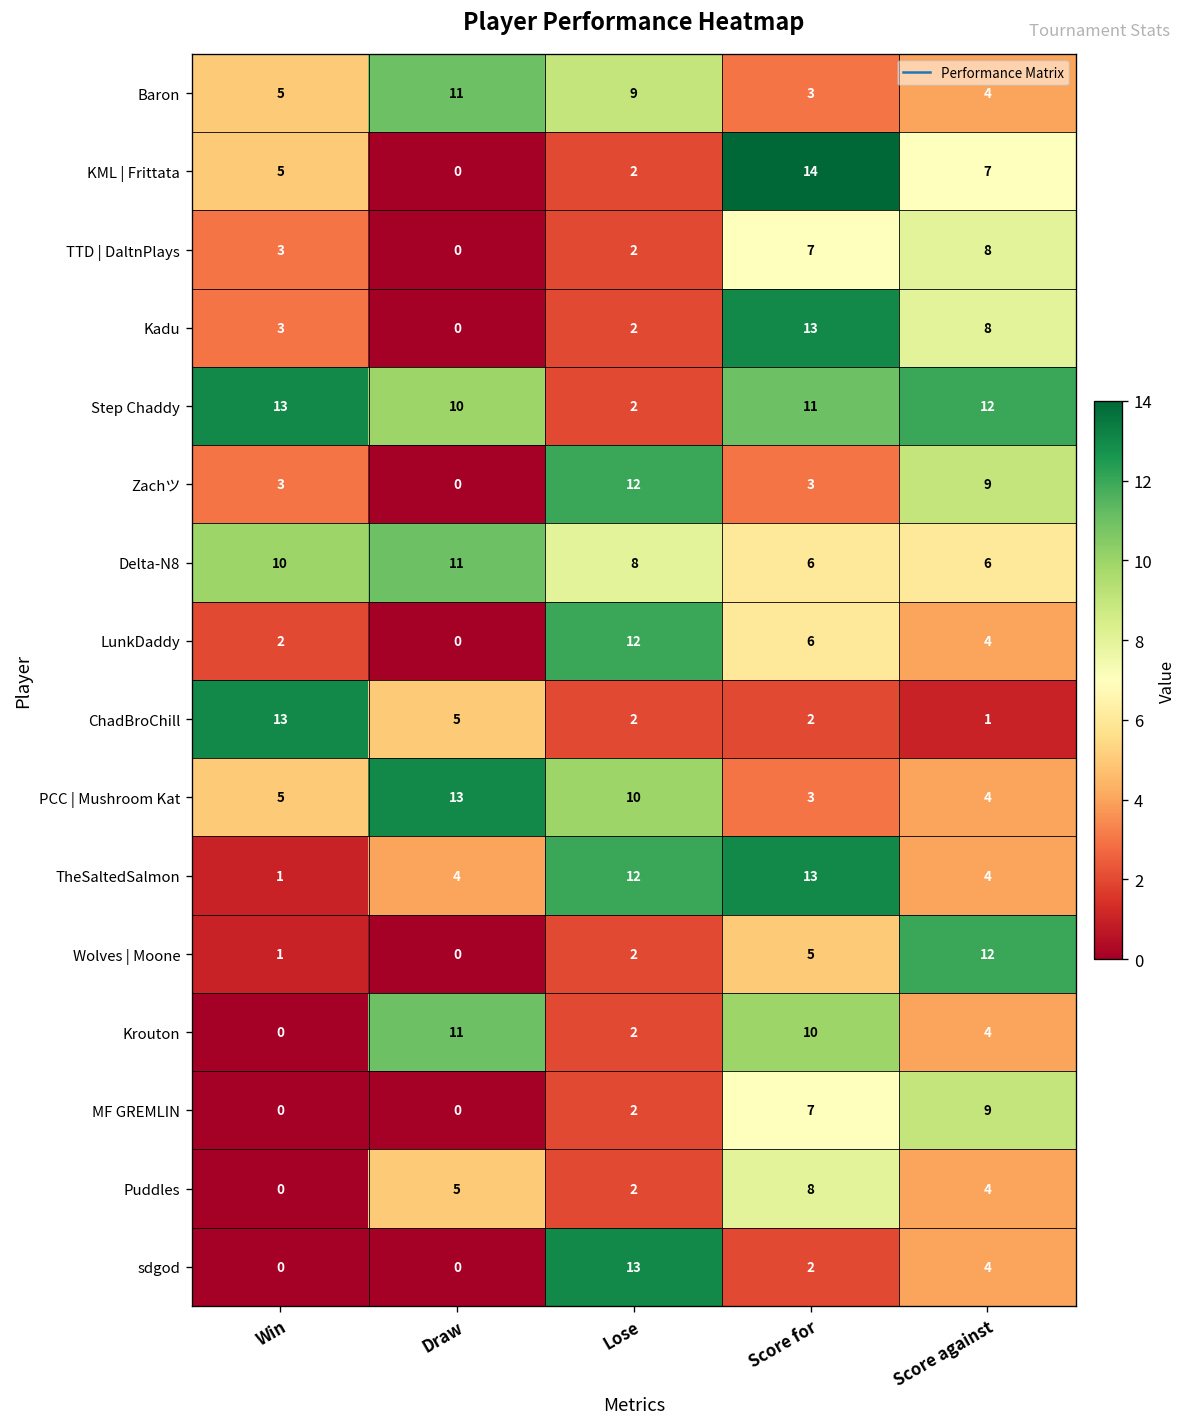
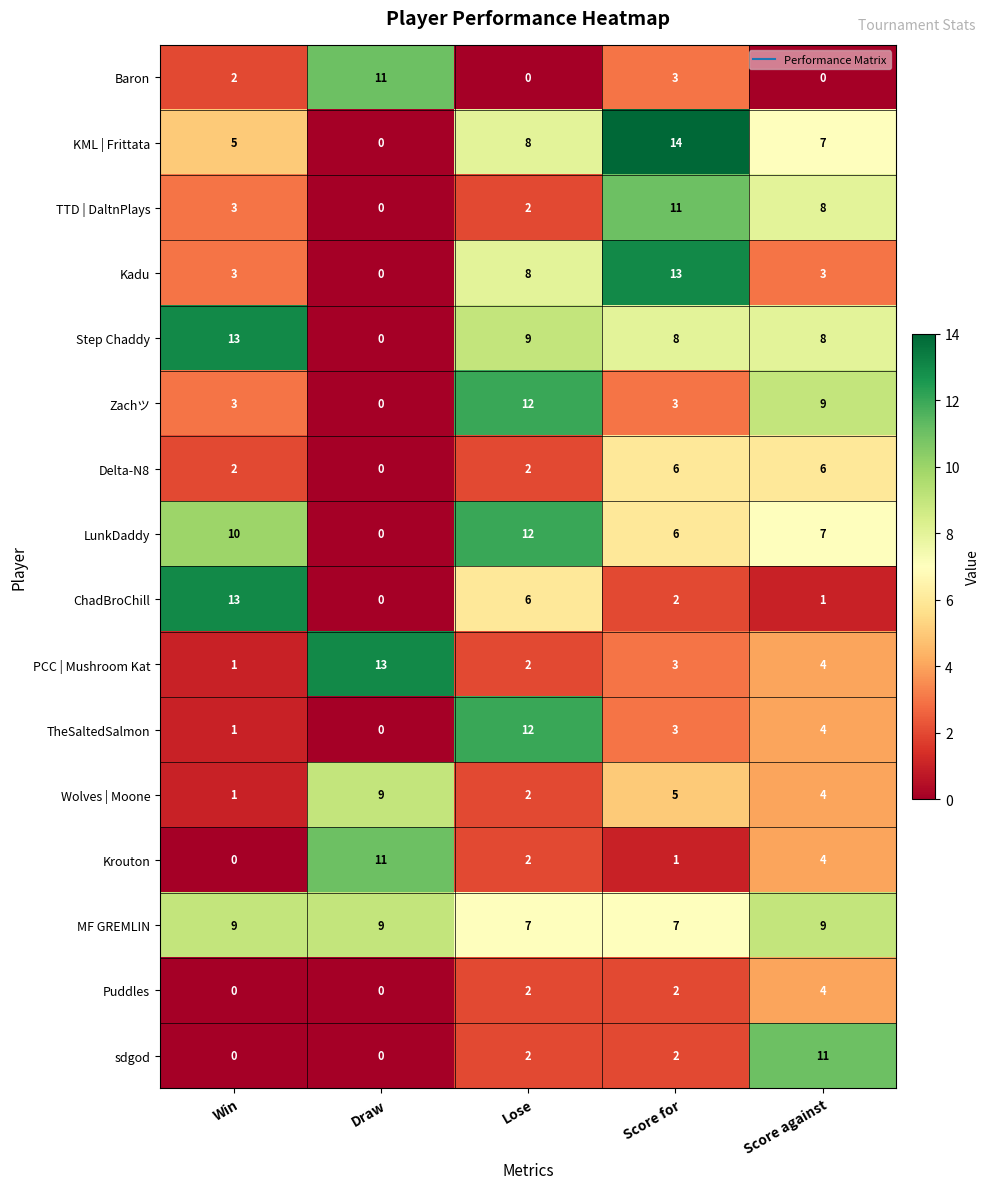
Baron, Win: 5 -> 2
Baron, Lose: 9 -> 0
Baron, Score against: 4 -> 0
KML | Frittata, Lose: 2 -> 8
TTD | DaltnPlays, Score for: 7 -> 11
Kadu, Lose: 2 -> 8
Kadu, Score against: 8 -> 3
Step Chaddy, Draw: 10 -> 0
Step Chaddy, Lose: 2 -> 9
Step Chaddy, Score for: 11 -> 8
Step Chaddy, Score against: 12 -> 8
Delta-N8, Win: 10 -> 2
Delta-N8, Draw: 11 -> 0
Delta-N8, Lose: 8 -> 2
LunkDaddy, Win: 2 -> 10
LunkDaddy, Score against: 4 -> 7
ChadBroChill, Draw: 5 -> 0
ChadBroChill, Lose: 2 -> 6
PCC | Mushroom Kat, Win: 5 -> 1
PCC | Mushroom Kat, Lose: 10 -> 2
TheSaltedSalmon, Draw: 4 -> 0
TheSaltedSalmon, Score for: 13 -> 3
Wolves | Moone, Draw: 0 -> 9
Wolves | Moone, Score against: 12 -> 4
Krouton, Score for: 10 -> 1
MF GREMLIN, Win: 0 -> 9
MF GREMLIN, Draw: 0 -> 9
MF GREMLIN, Lose: 2 -> 7
Puddles, Draw: 5 -> 0
Puddles, Score for: 8 -> 2
sdgod, Lose: 13 -> 2
sdgod, Score against: 4 -> 11
